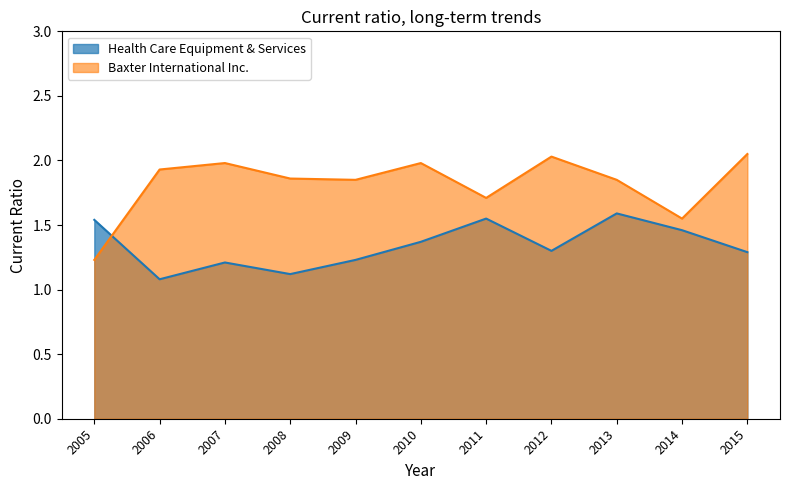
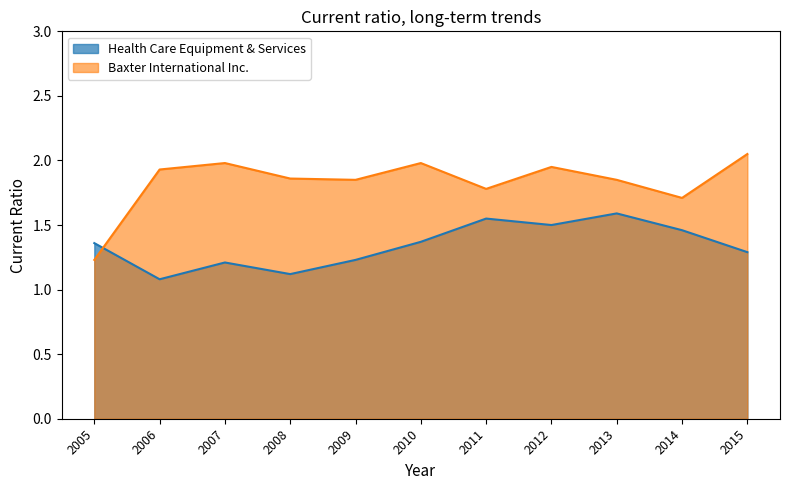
Health Care Equipment & Services, 2005: 1.54 -> 1.36
Baxter International Inc., 2011: 1.71 -> 1.78
Health Care Equipment & Services, 2012: 1.3 -> 1.5
Baxter International Inc., 2012: 2.03 -> 1.95
Baxter International Inc., 2014: 1.55 -> 1.71
